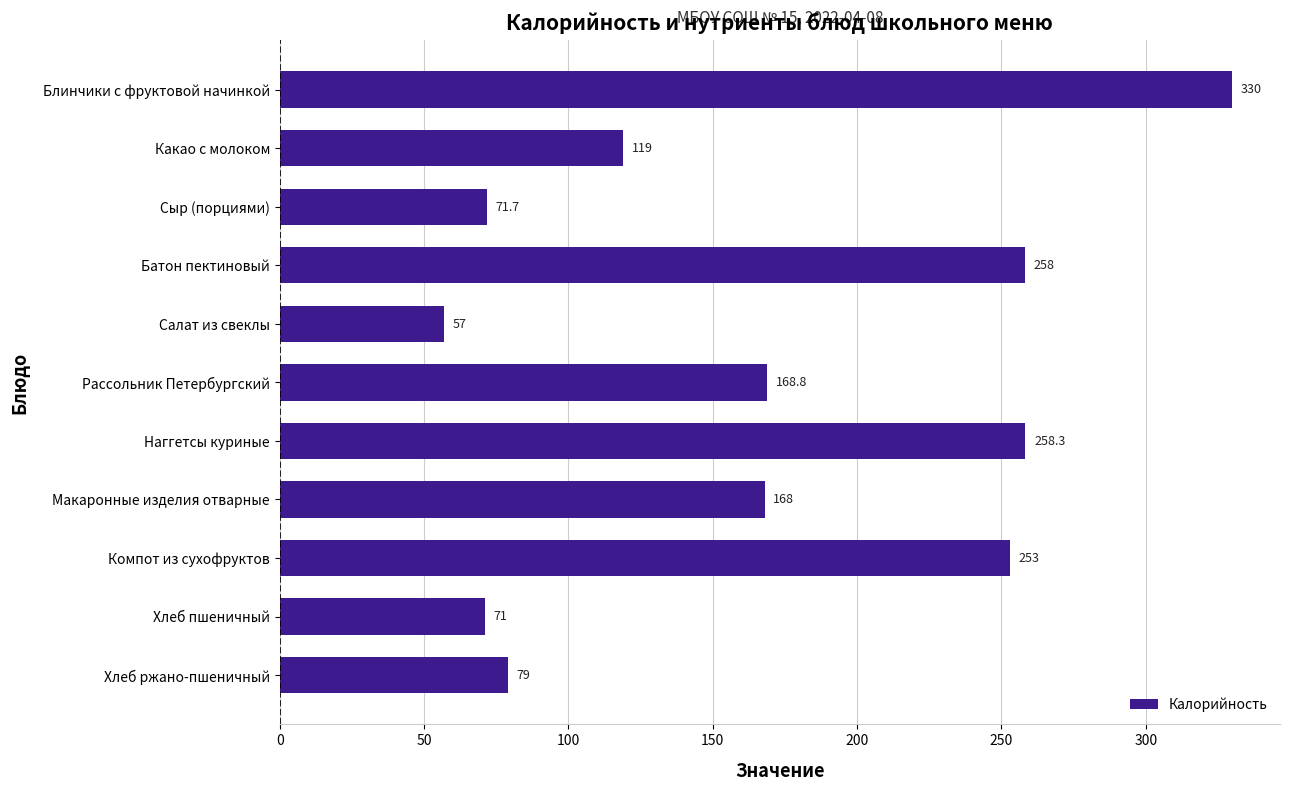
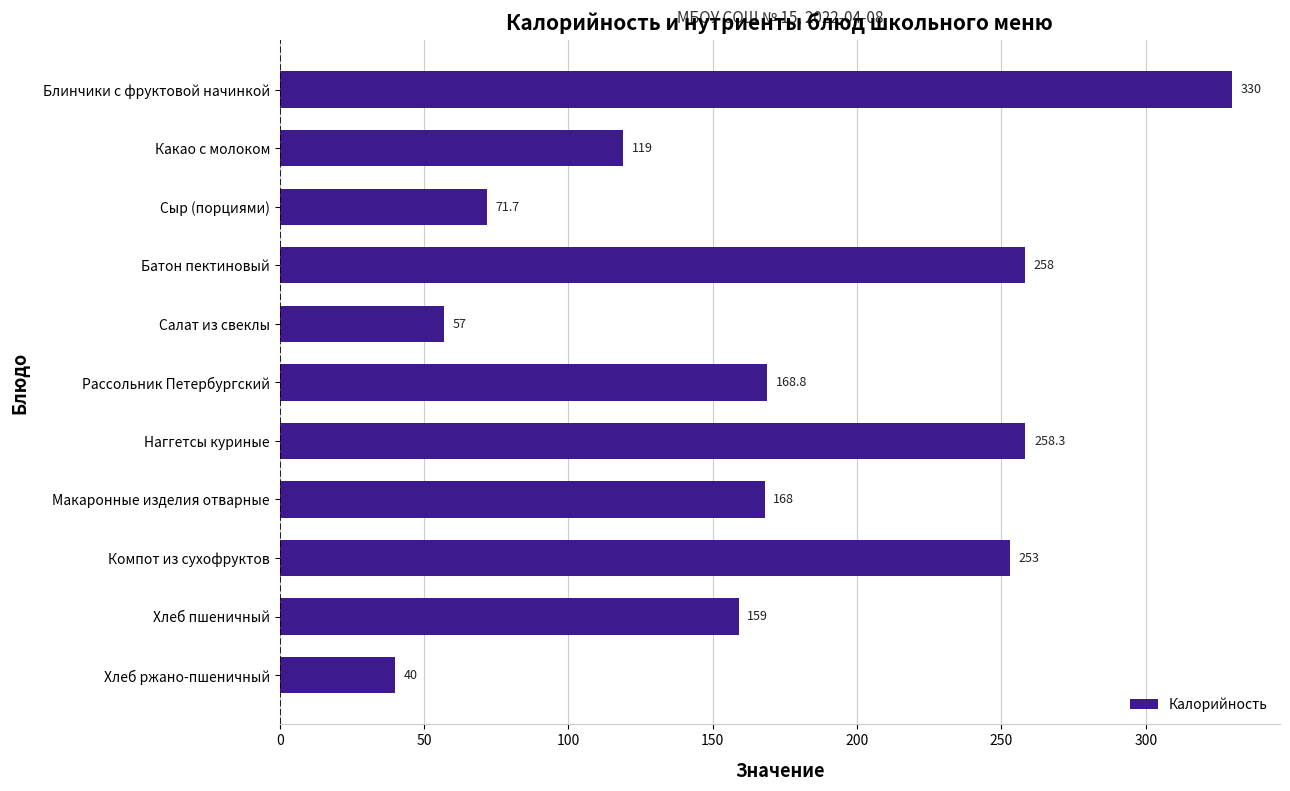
Хлеб пшеничный: 71 -> 159
Хлеб ржано-пшеничный: 79 -> 40
